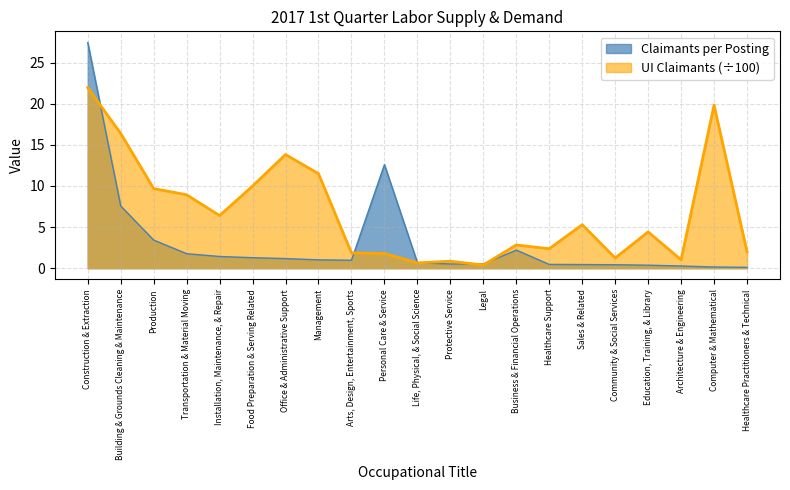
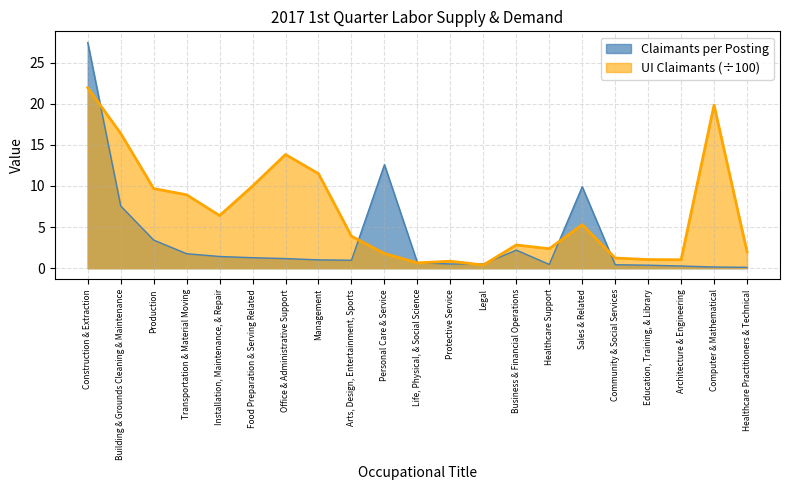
UI Claimants (÷100), Arts, Design, Entertainment, Sports: 2 -> 4
Claimants per Posting, Sales & Related: 0 -> 10
UI Claimants (÷100), Education, Training, & Library: 4 -> 1
